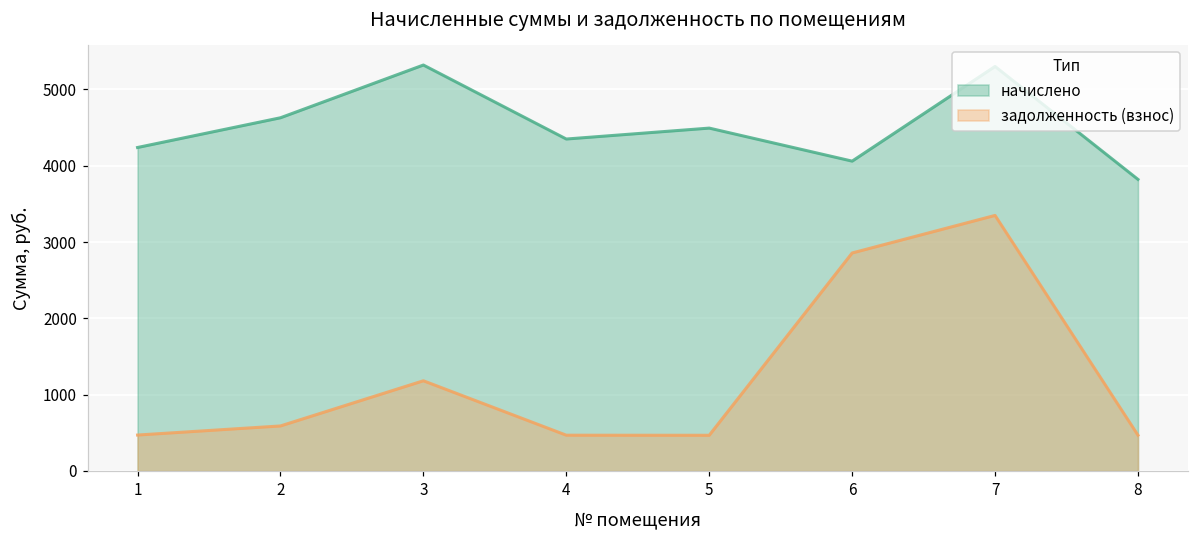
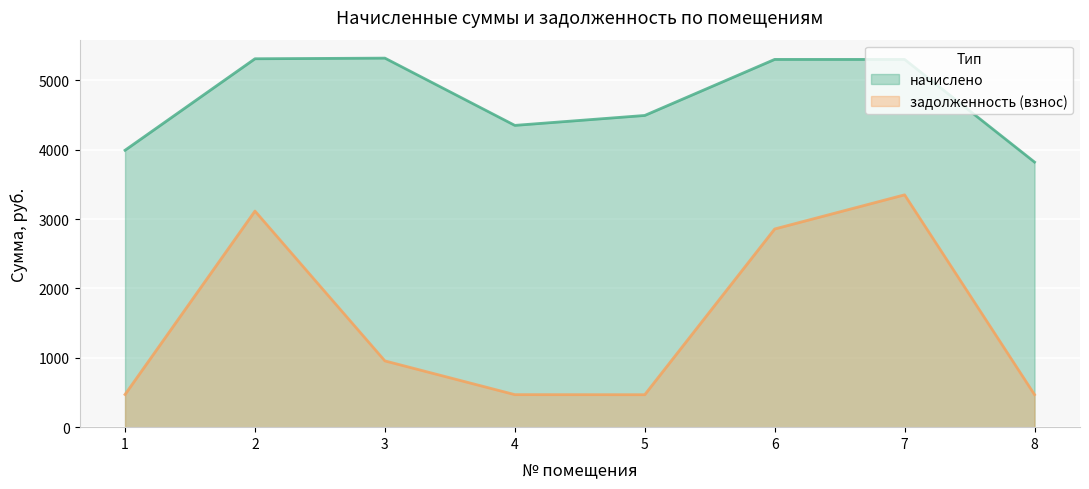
начислено, 1: 4200 -> 4000
начислено, 2: 4600 -> 5300
задолженность (взнос), 2: 600 -> 3100
задолженность (взнос), 3: 1200 -> 1000
начислено, 6: 4100 -> 5300
